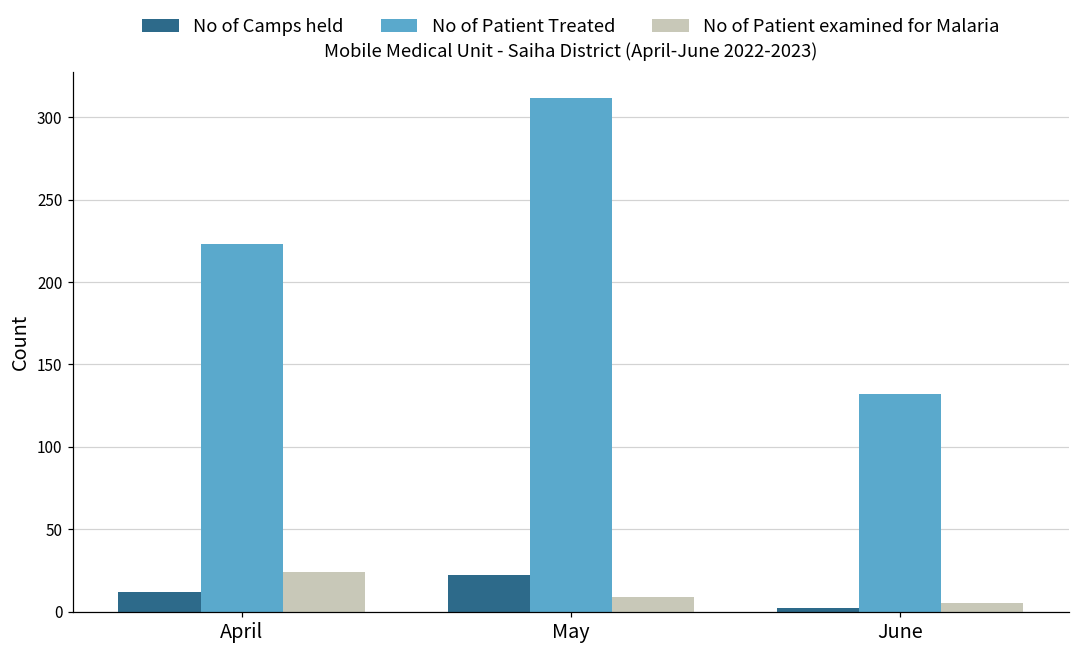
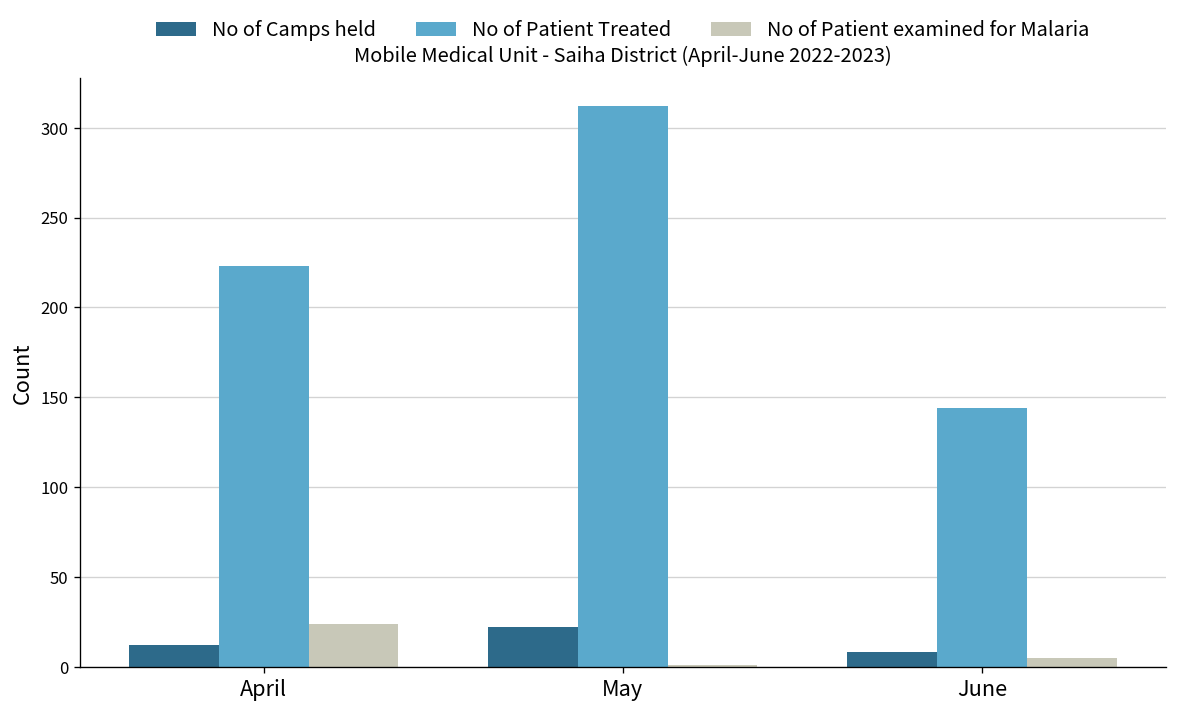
No of Patient examined for Malaria, May: 9 -> 1
No of Camps held, June: 2 -> 8
No of Patient Treated, June: 132 -> 144
